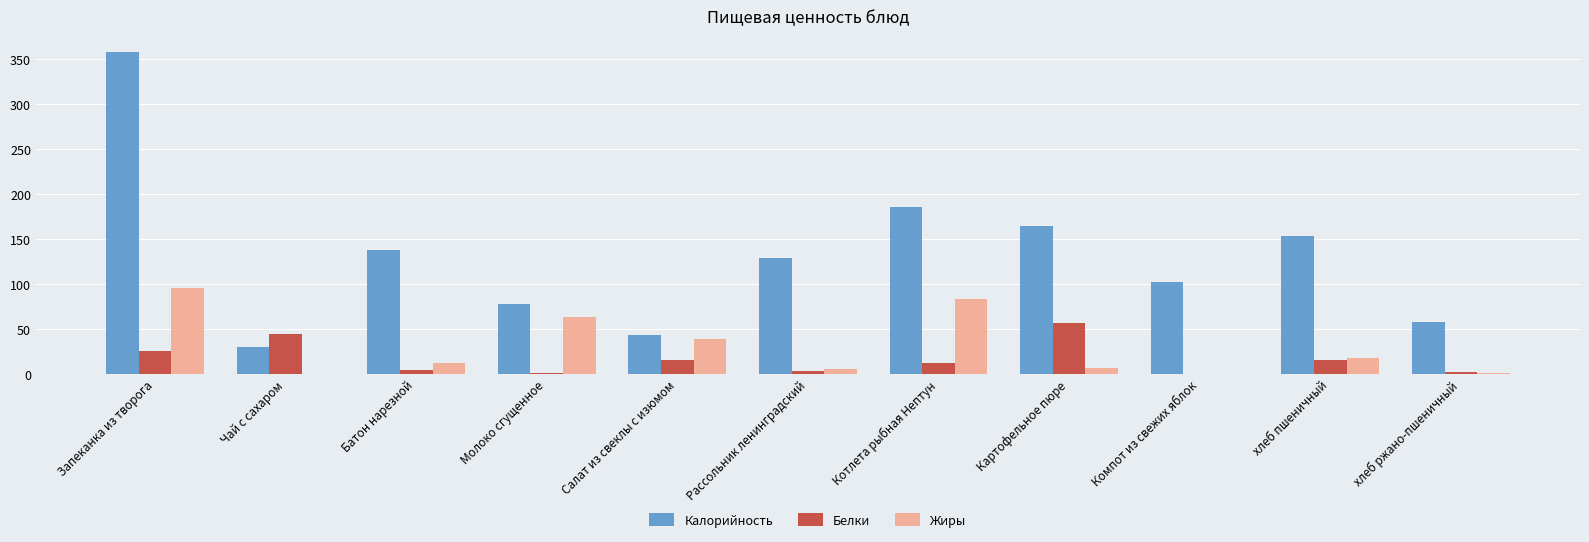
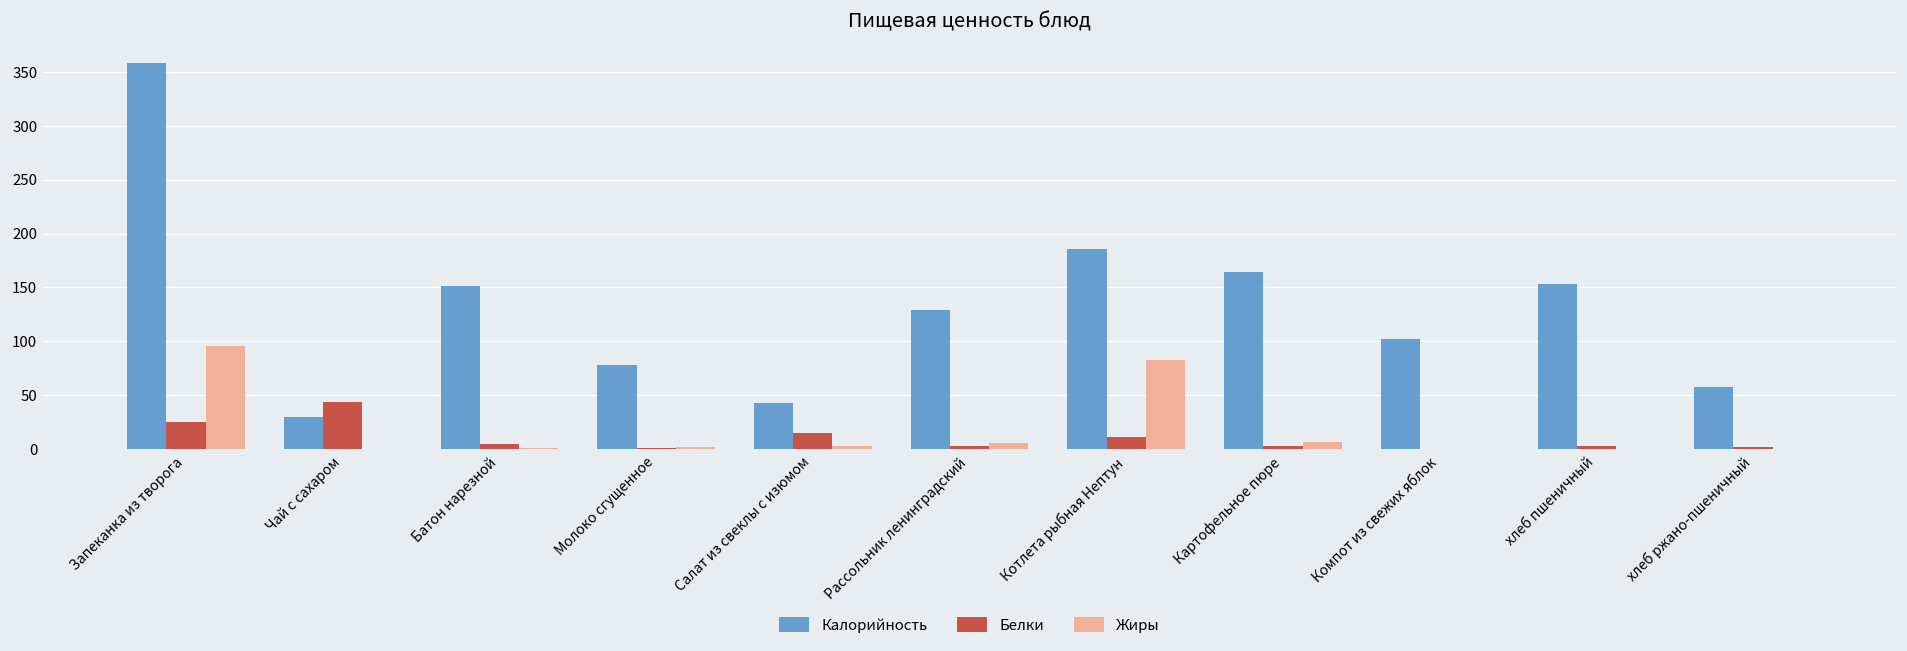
Калорийность, Батон нарезной: 140 -> 150
Жиры, Батон нарезной: 10 -> 0
Жиры, Молоко сгущенное: 60 -> 0
Жиры, Салат из свеклы с изюмом: 40 -> 0
Белки, Картофельное пюре: 60 -> 0
Белки, хлеб пшеничный: 20 -> 0
Жиры, хлеб пшеничный: 20 -> 0
